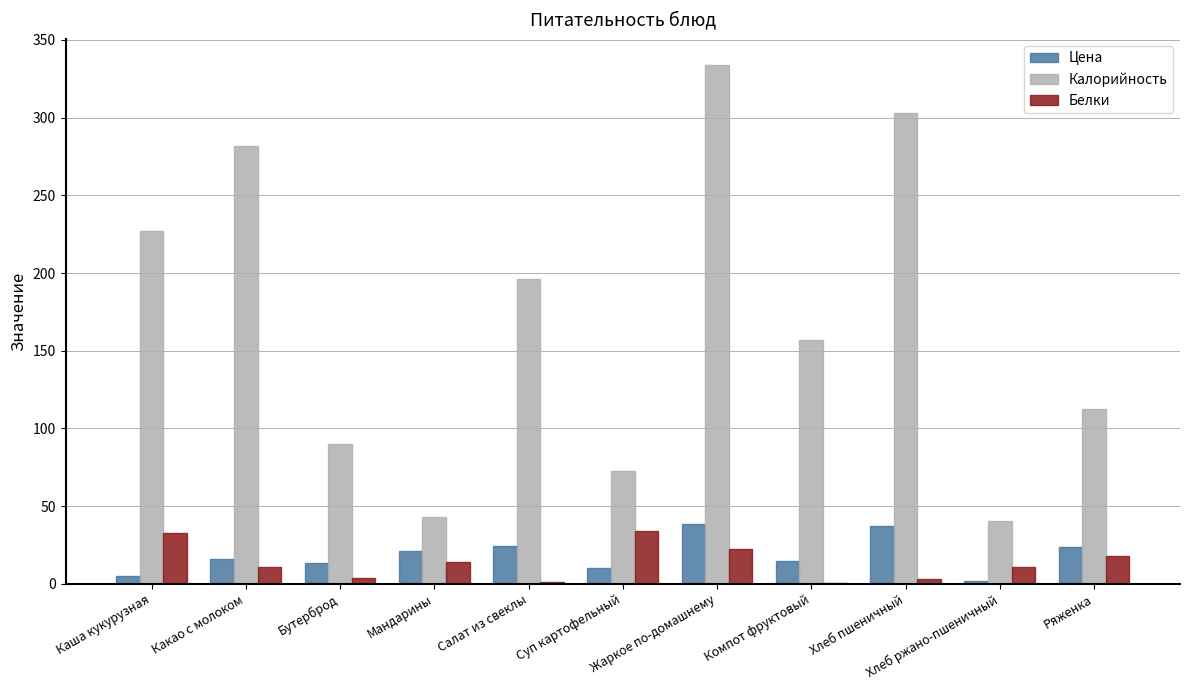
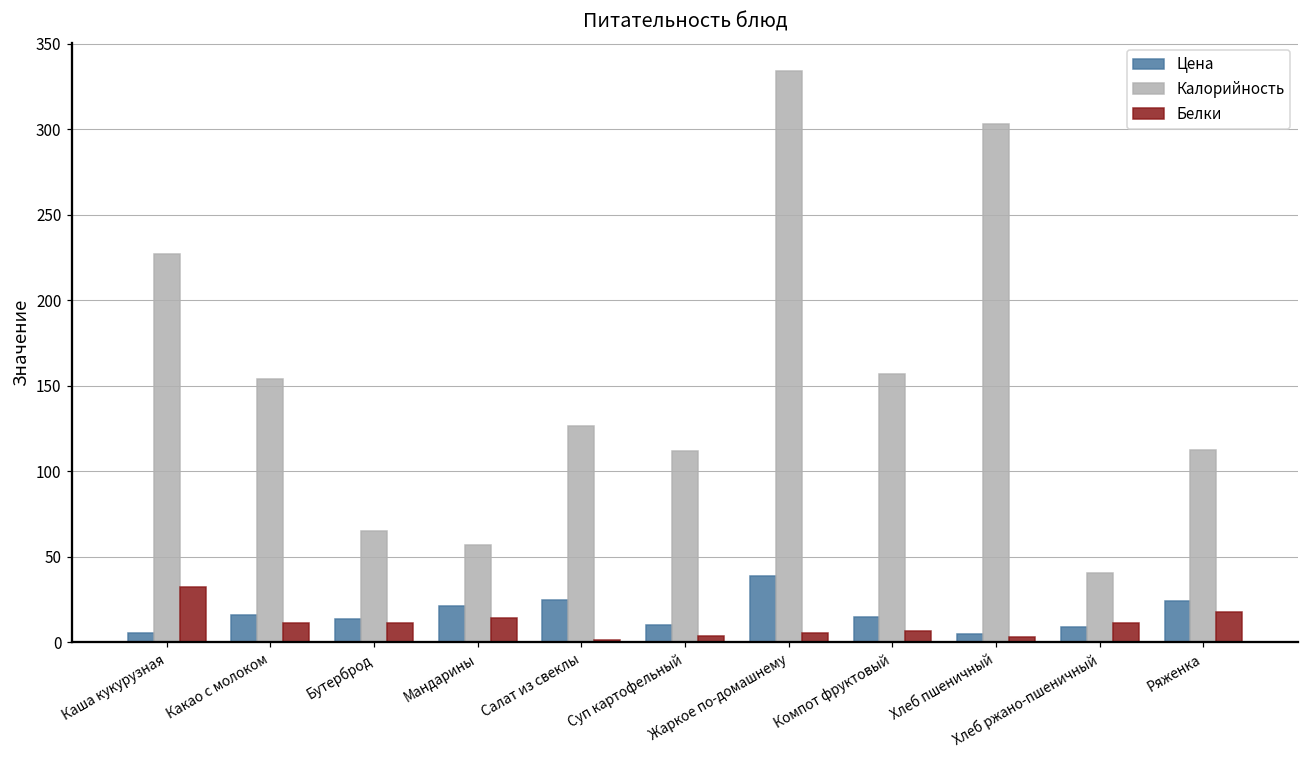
Калорийность, Какао с молоком: 282 -> 154
Калорийность, Бутерброд: 90 -> 65
Белки, Бутерброд: 4 -> 11
Калорийность, Мандарины: 43 -> 57
Калорийность, Салат из свеклы: 196 -> 127
Калорийность, Суп картофельный: 73 -> 112
Белки, Суп картофельный: 34 -> 4
Белки, Жаркое по-домашнему: 23 -> 5
Белки, Компот фруктовый: 1 -> 6
Цена, Хлеб пшеничный: 37 -> 5
Цена, Хлеб ржано-пшеничный: 2 -> 9
